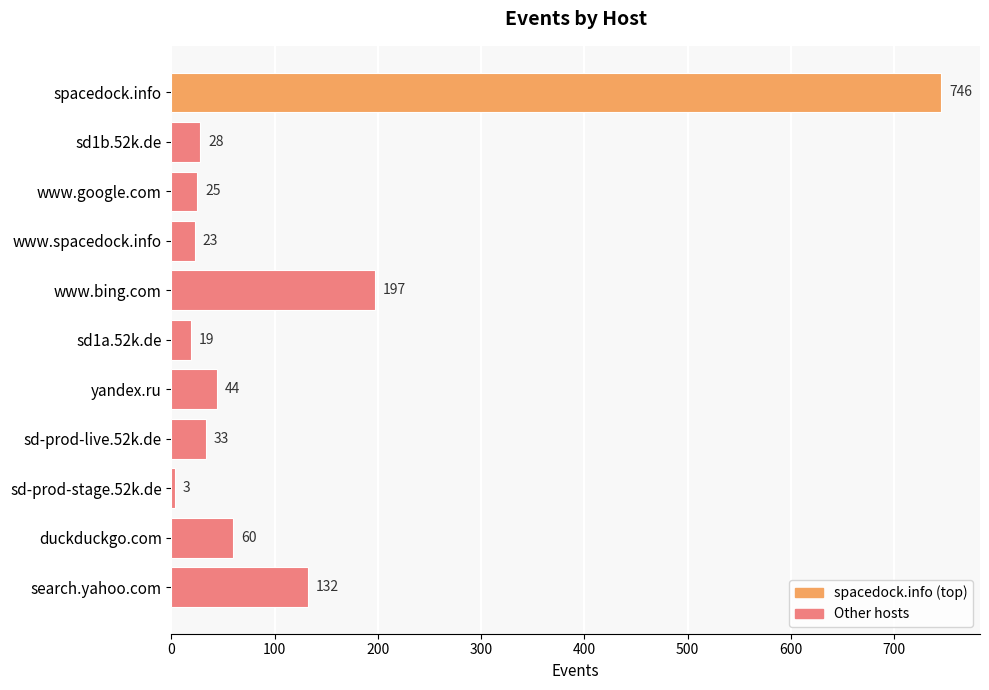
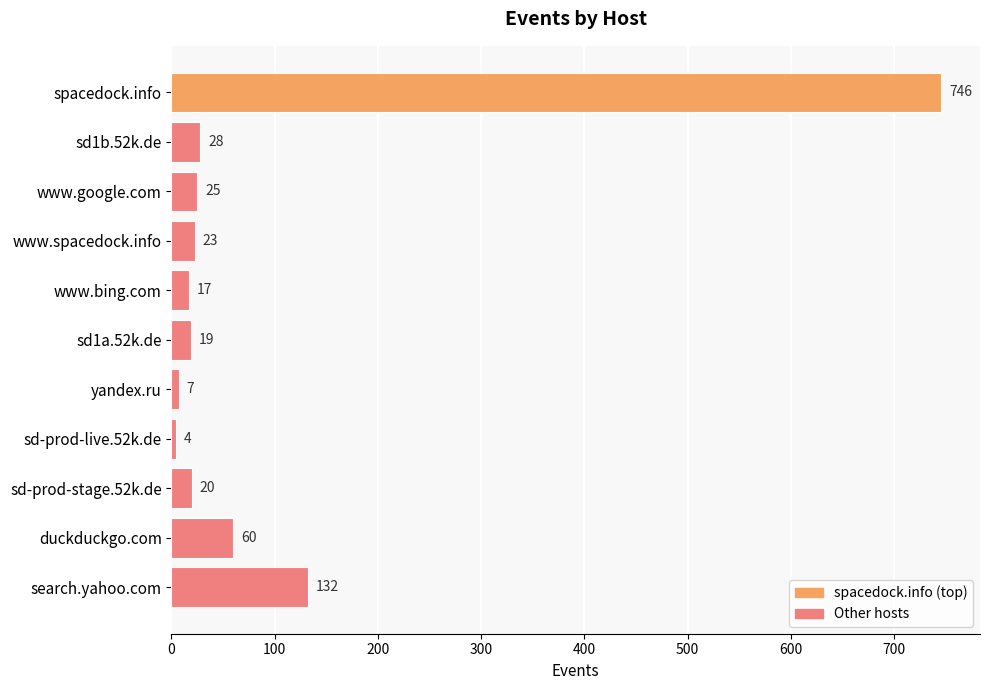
www.bing.com: 197 -> 17
yandex.ru: 44 -> 7
sd-prod-live.52k.de: 33 -> 4
sd-prod-stage.52k.de: 3 -> 20
